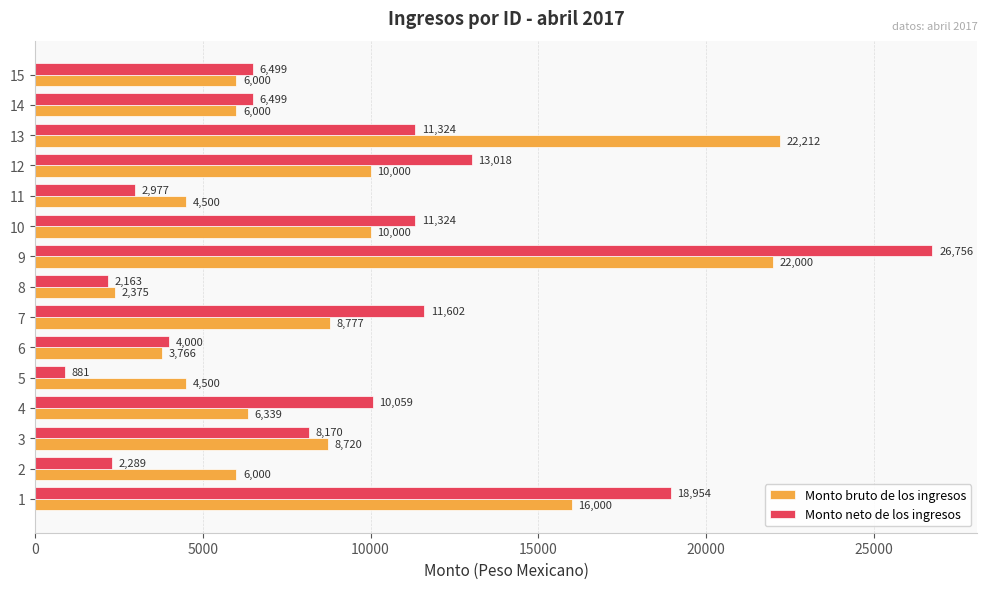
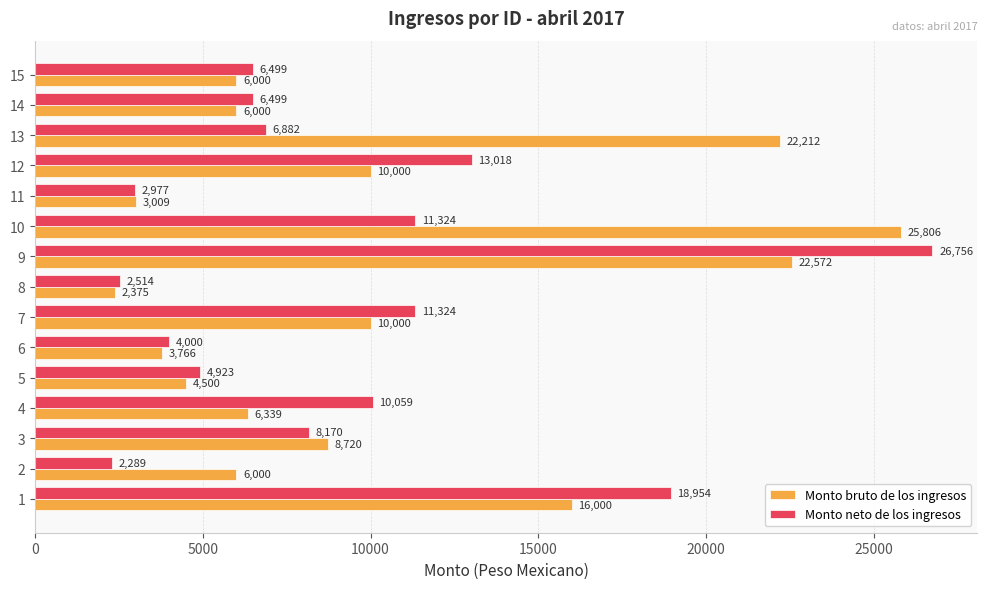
Monto neto de los ingresos, 13: 11,324 -> 6,882
Monto bruto de los ingresos, 11: 4,500 -> 3,009
Monto bruto de los ingresos, 10: 10,000 -> 25,806
Monto bruto de los ingresos, 9: 22,000 -> 22,572
Monto neto de los ingresos, 8: 2,163 -> 2,514
Monto neto de los ingresos, 7: 11,602 -> 11,324
Monto bruto de los ingresos, 7: 8,777 -> 10,000
Monto neto de los ingresos, 5: 881 -> 4,923
